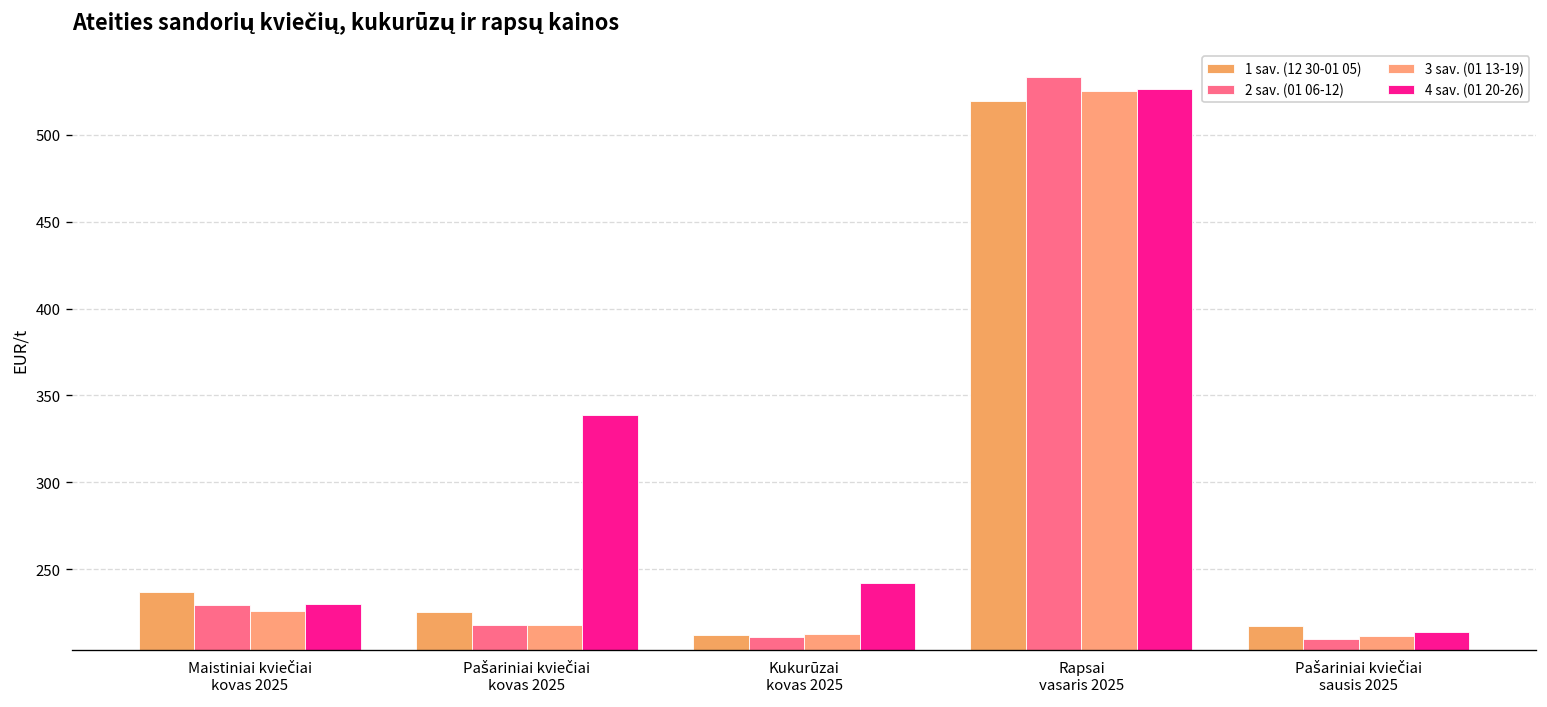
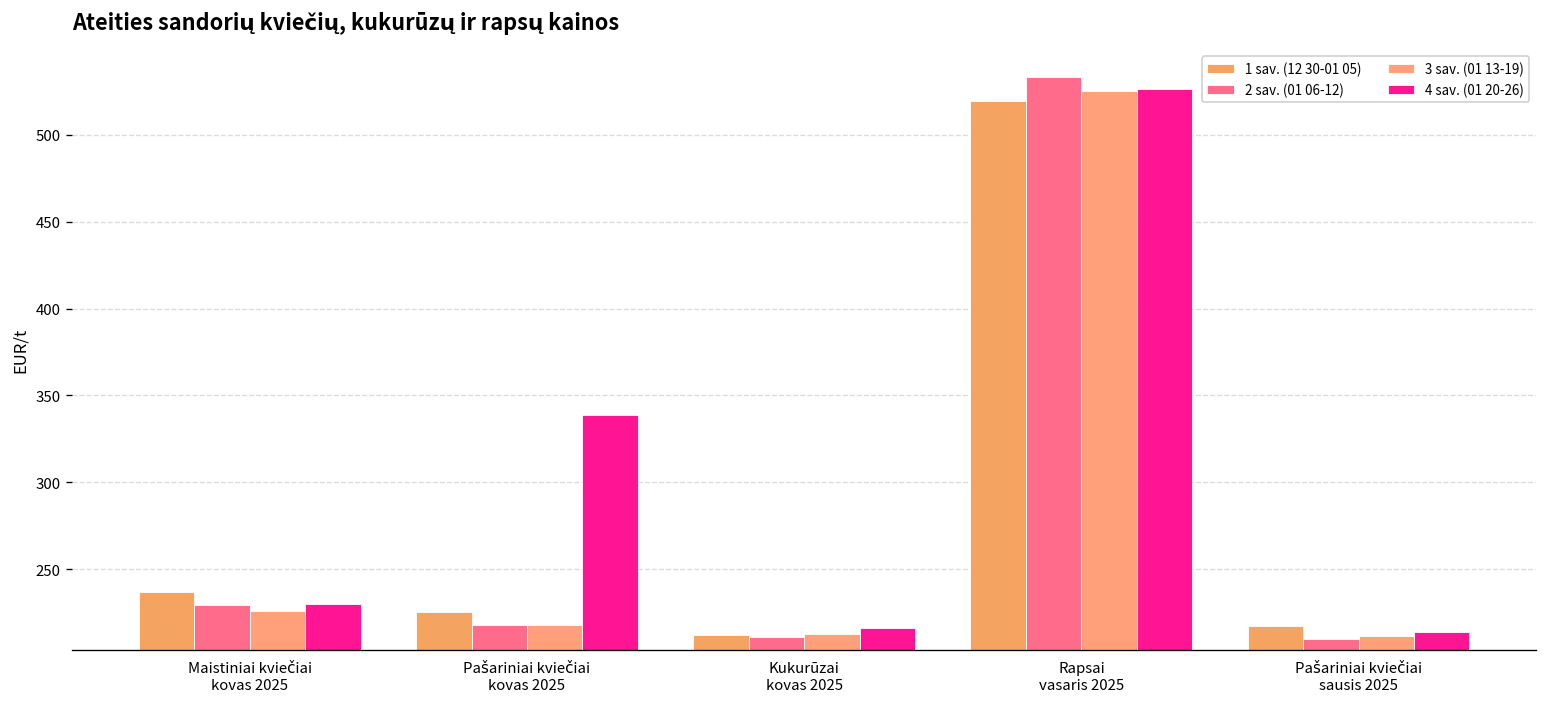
4 sav. (01 20-26), Kukurūzai kovas 2025: 242 -> 216
